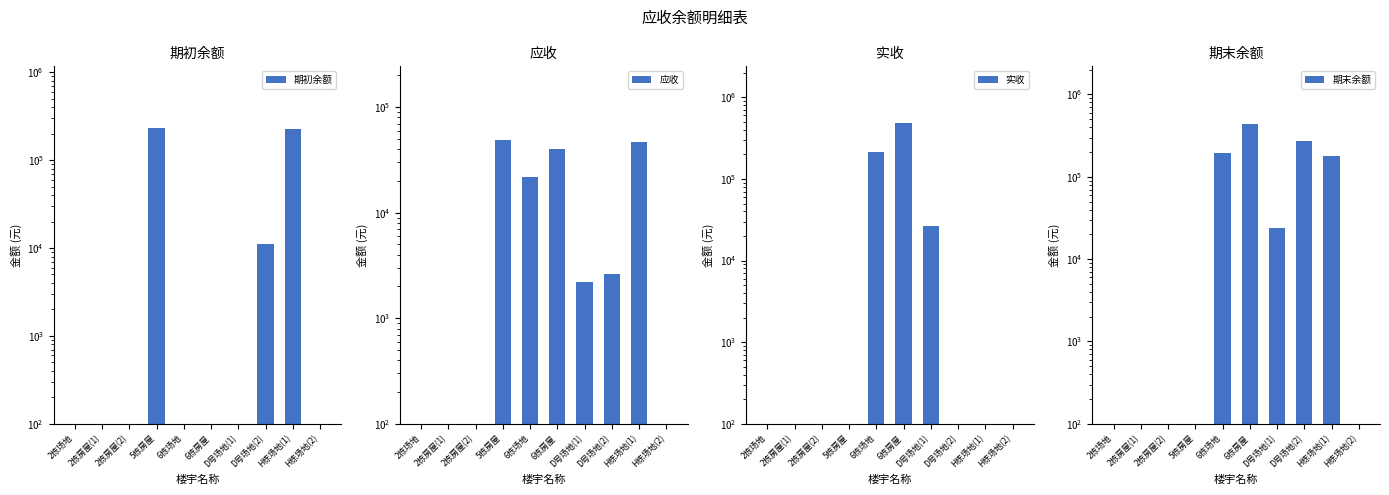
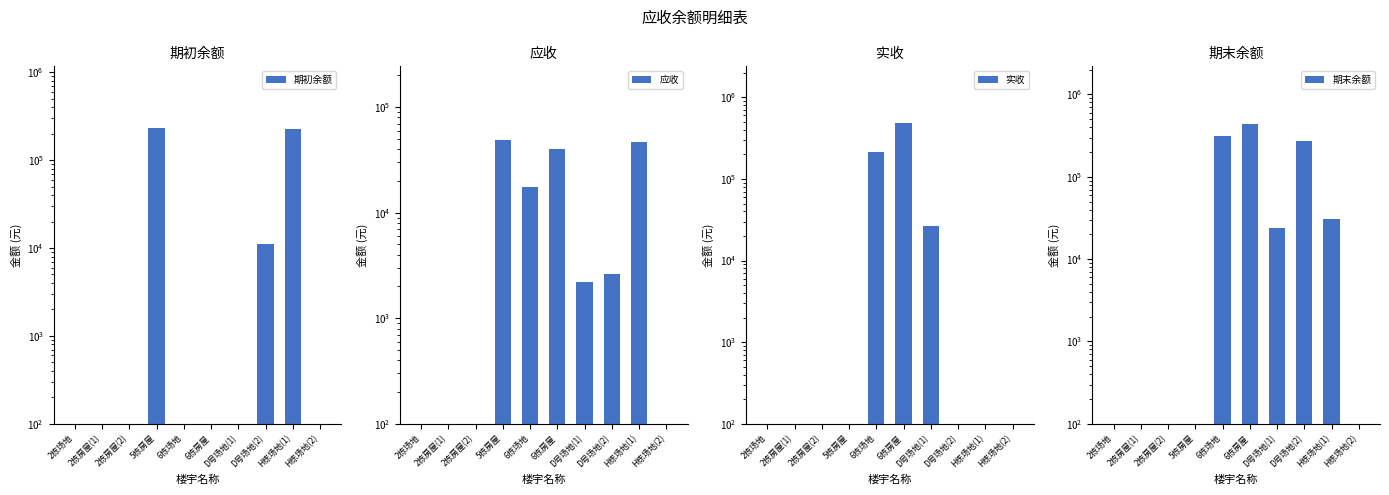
应收, 6栋场地: 22000 -> 18000
期末余额, 6栋场地: 190000 -> 310000
期末余额, H栋场地(1): 180000 -> 31000
